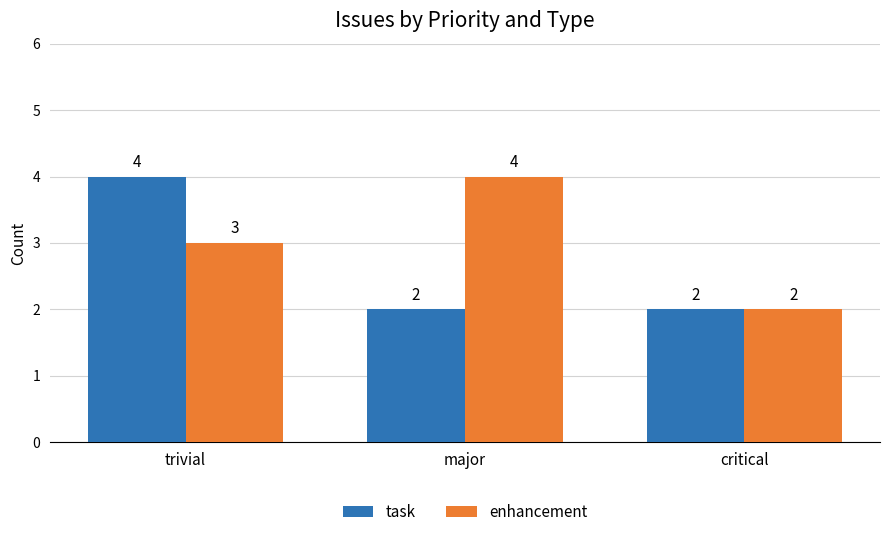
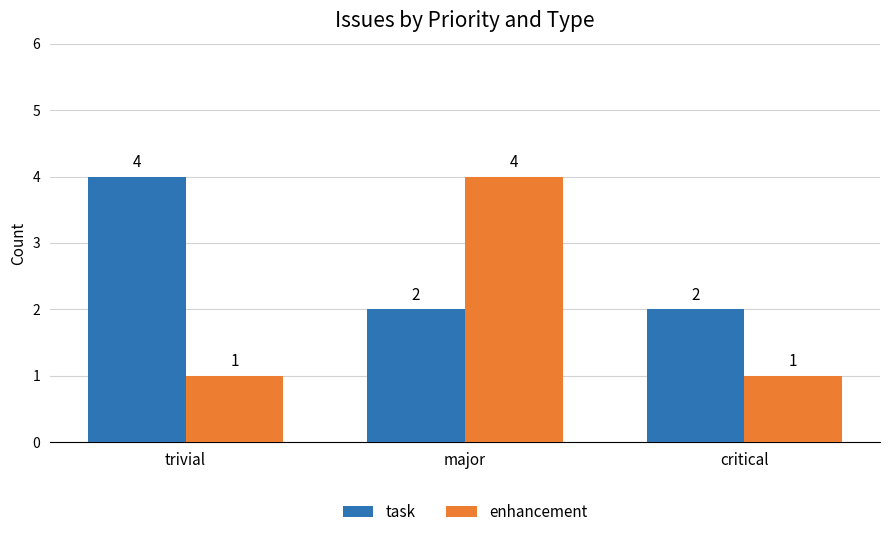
enhancement, trivial: 3 -> 1
enhancement, critical: 2 -> 1
